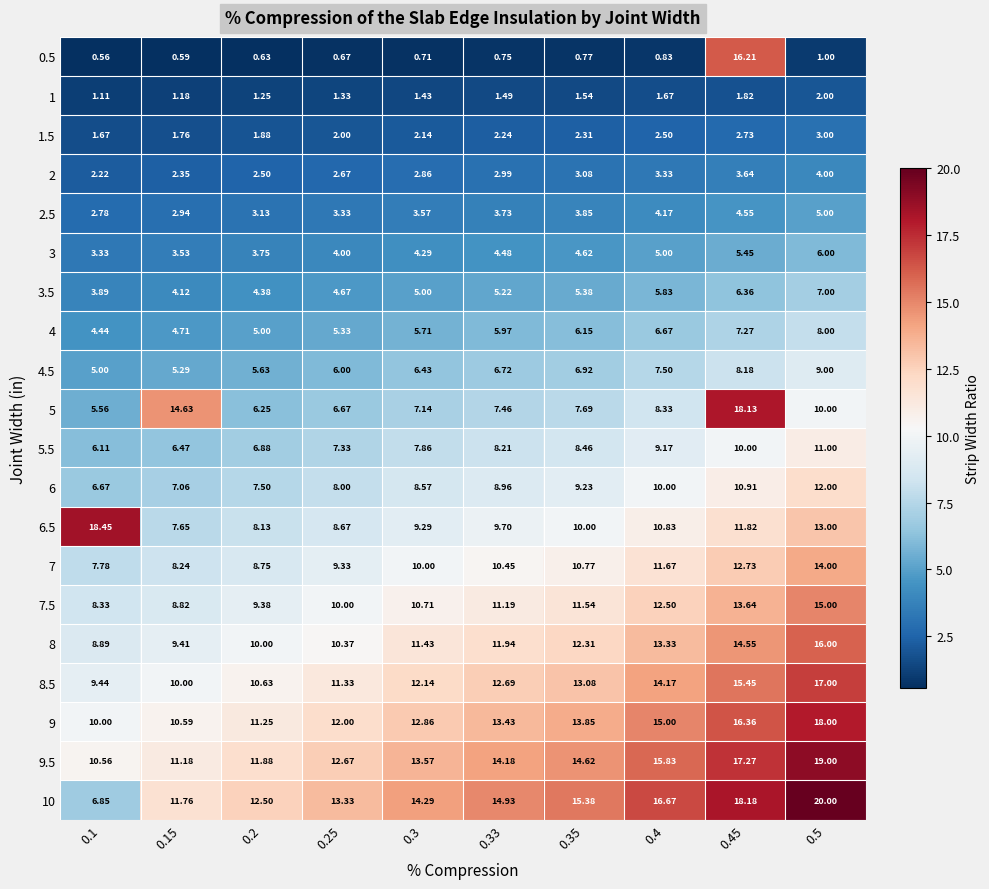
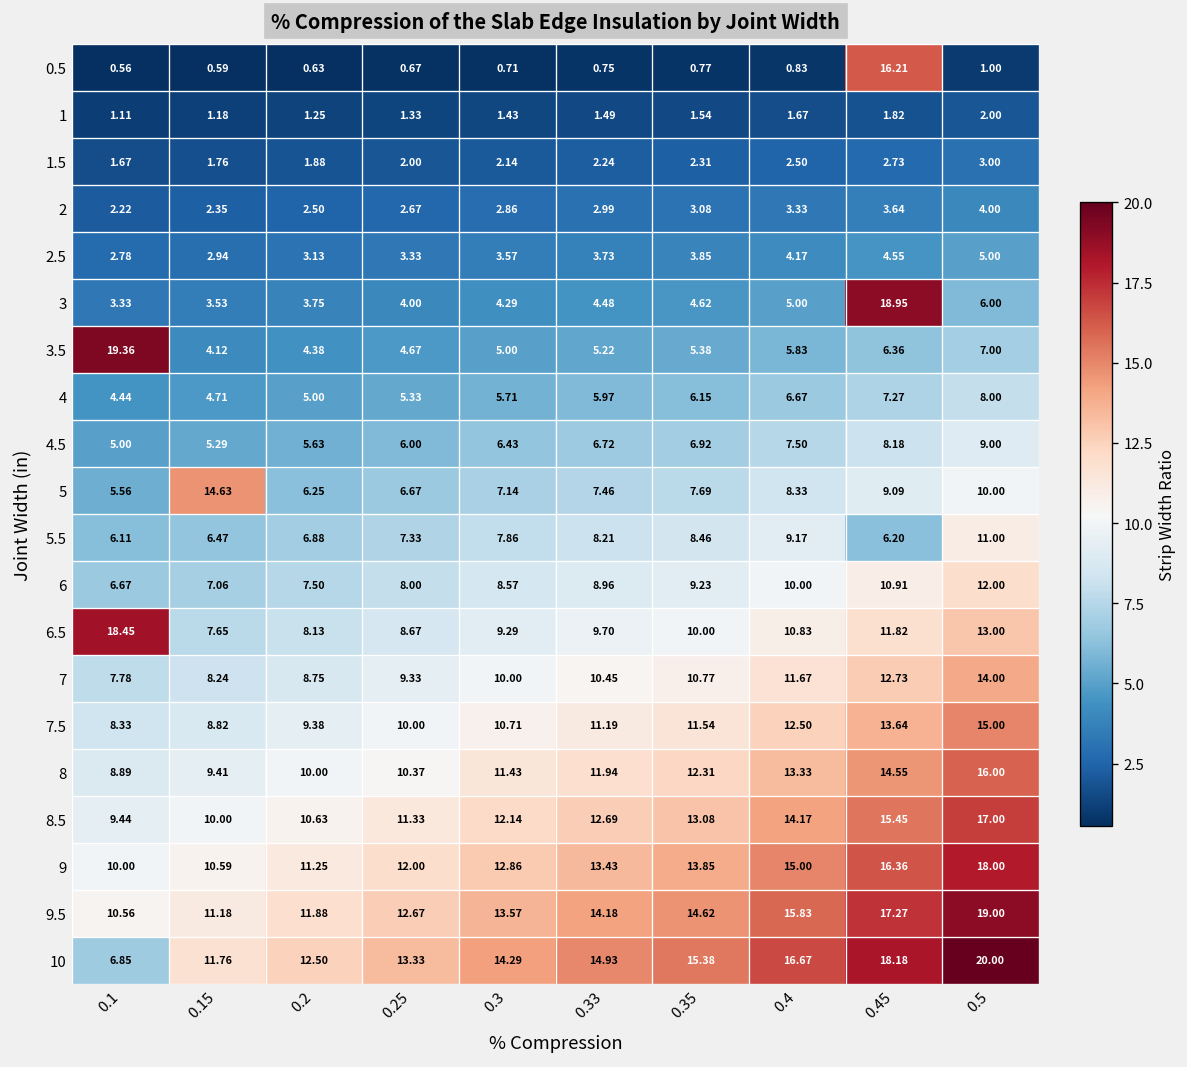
3, 0.45: 5.45 -> 18.95
3.5, 0.1: 3.89 -> 19.36
5, 0.45: 18.13 -> 9.09
5.5, 0.45: 10.00 -> 6.20
